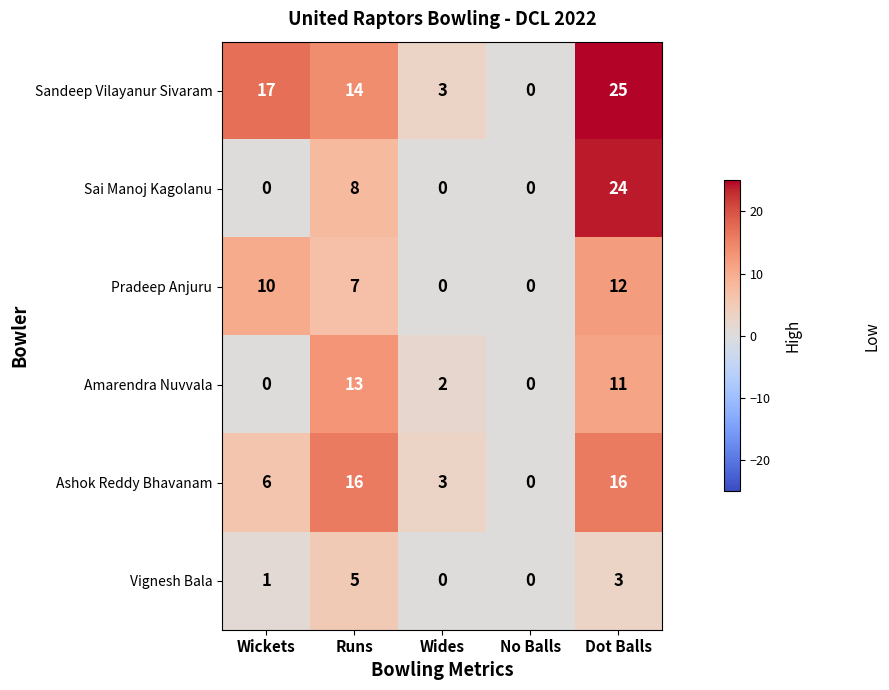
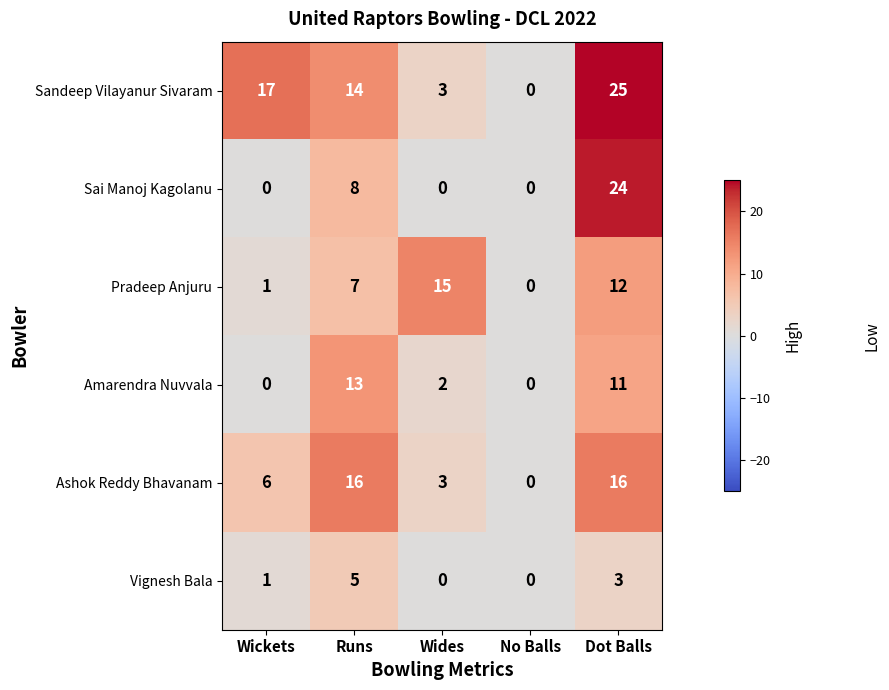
Pradeep Anjuru, Wickets: 10 -> 1
Pradeep Anjuru, Wides: 0 -> 15
